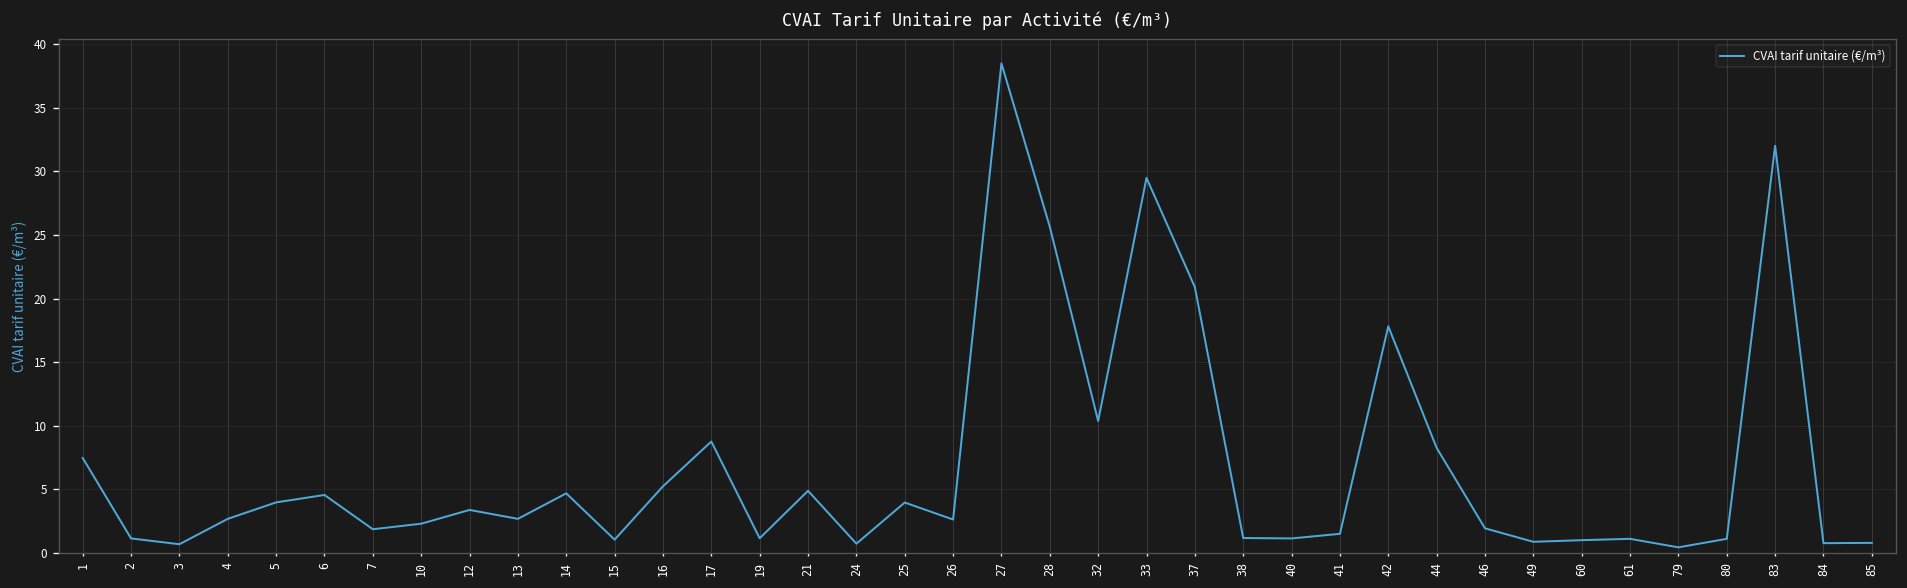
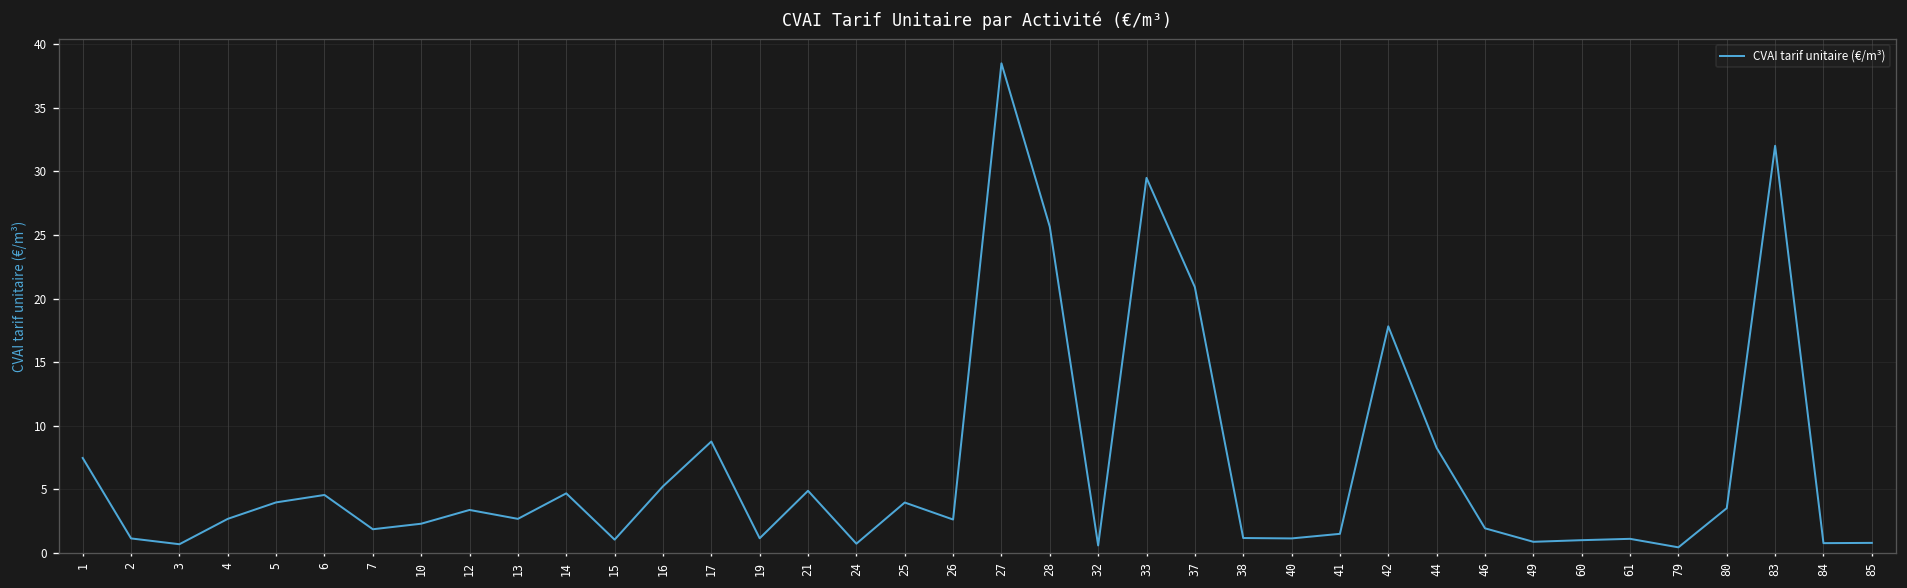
32: 10.4 -> 0.6
80: 1.1 -> 3.5
